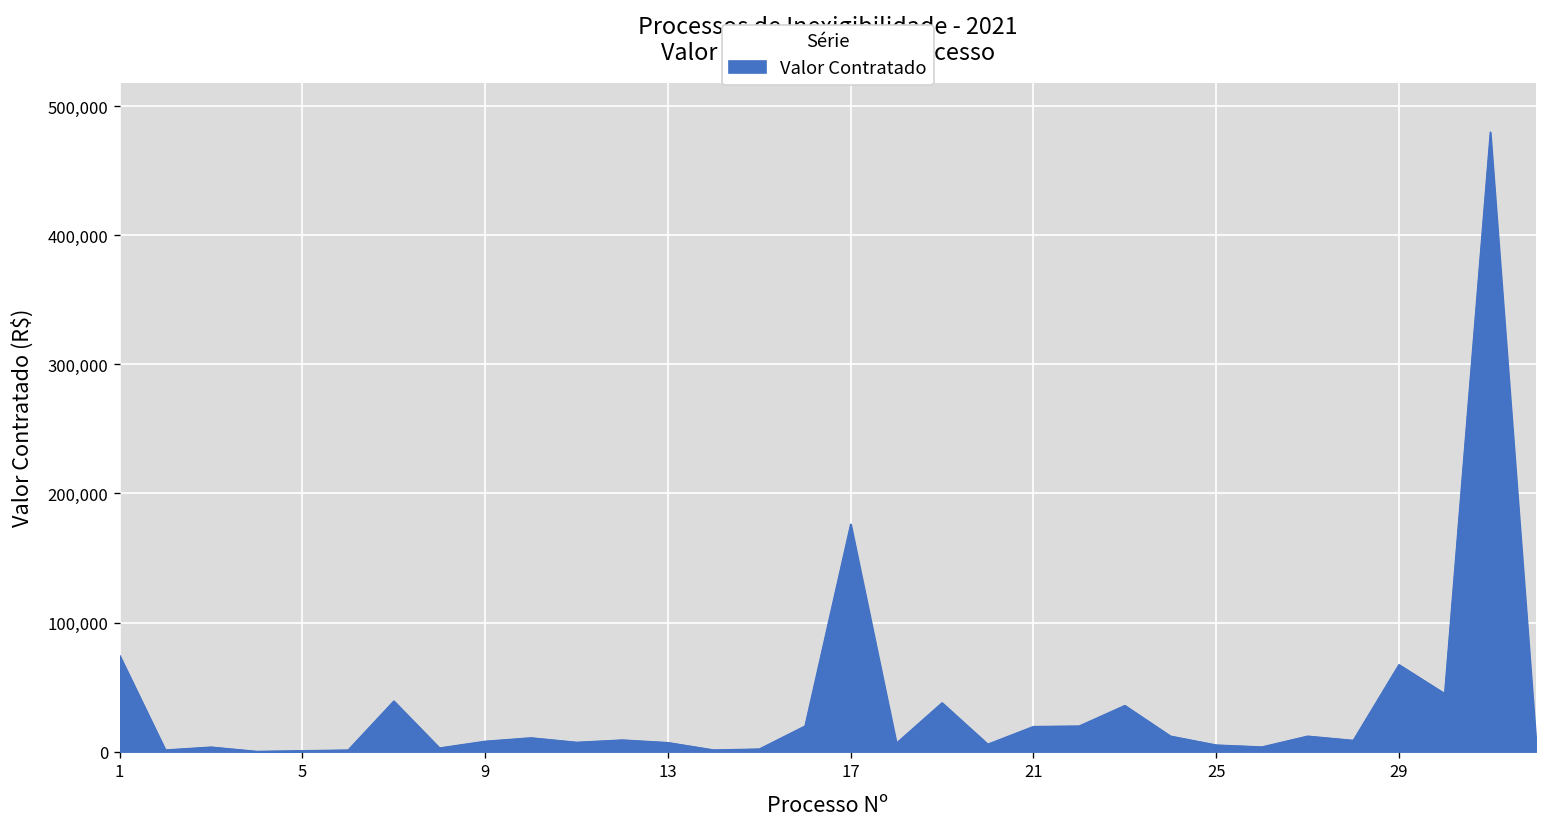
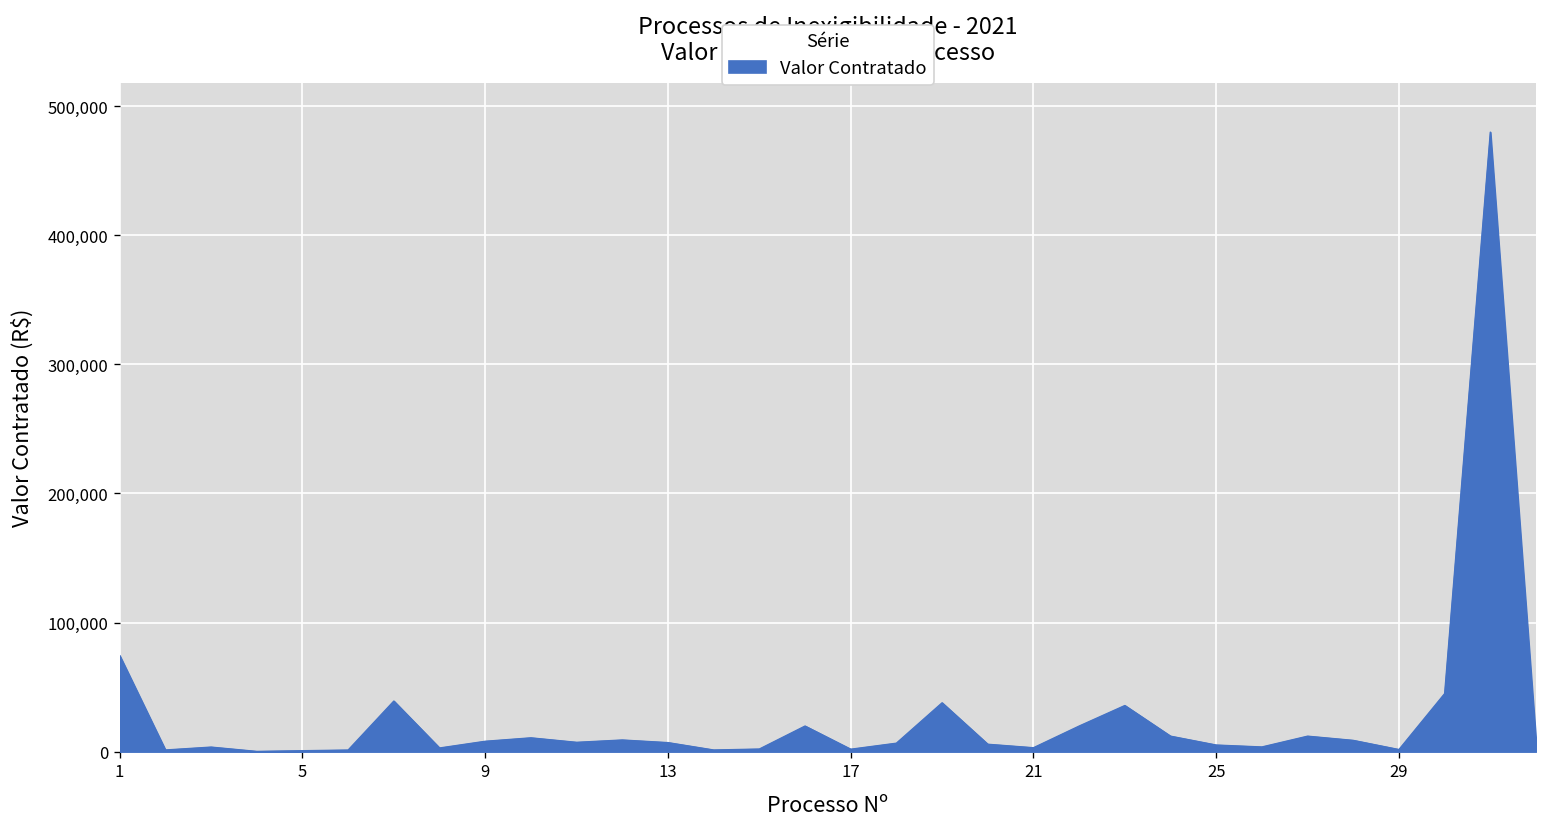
17: 176,000 -> 2,000
21: 19,000 -> 3,000
29: 67,000 -> 2,000
